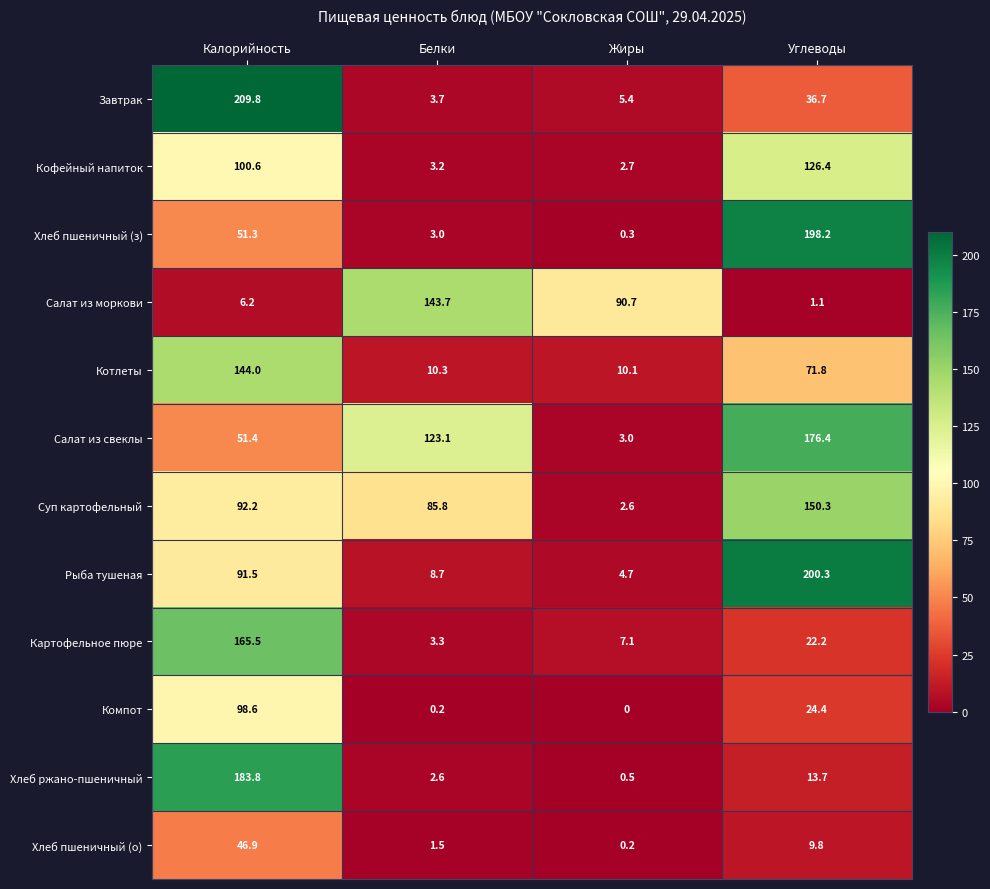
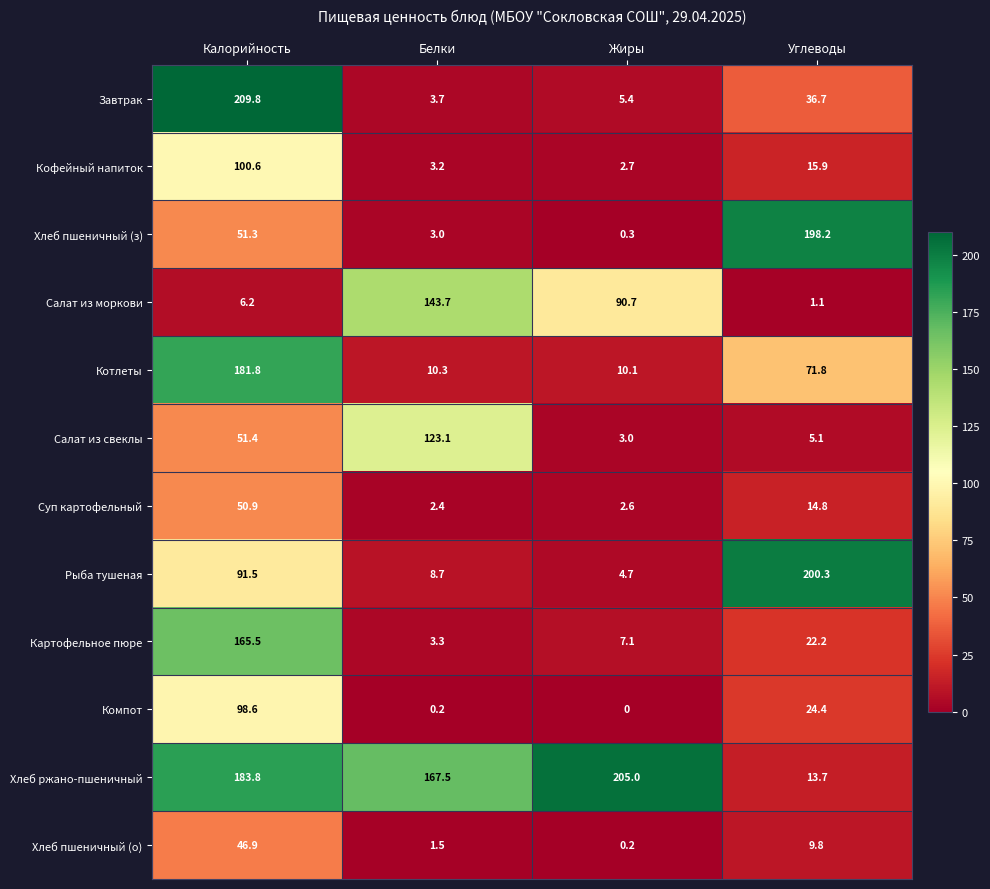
Кофейный напиток, Углеводы: 126.4 -> 15.9
Котлеты, Калорийность: 144.0 -> 181.8
Салат из свеклы, Углеводы: 176.4 -> 5.1
Суп картофельный, Калорийность: 92.2 -> 50.9
Суп картофельный, Белки: 85.8 -> 2.4
Суп картофельный, Углеводы: 150.3 -> 14.8
Хлеб ржано-пшеничный, Белки: 2.6 -> 167.5
Хлеб ржано-пшеничный, Жиры: 0.5 -> 205.0
